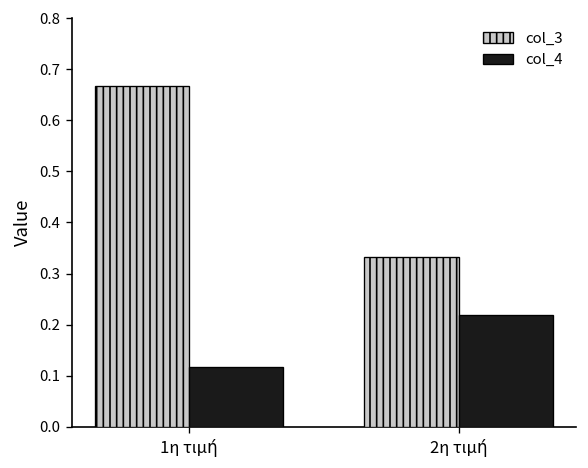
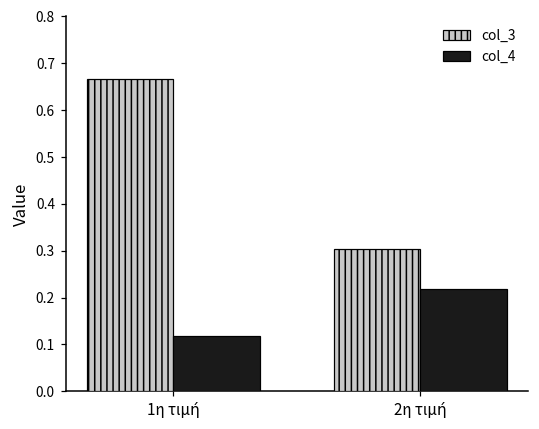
col_3, 2η τιμή: 0.33 -> 0.30
